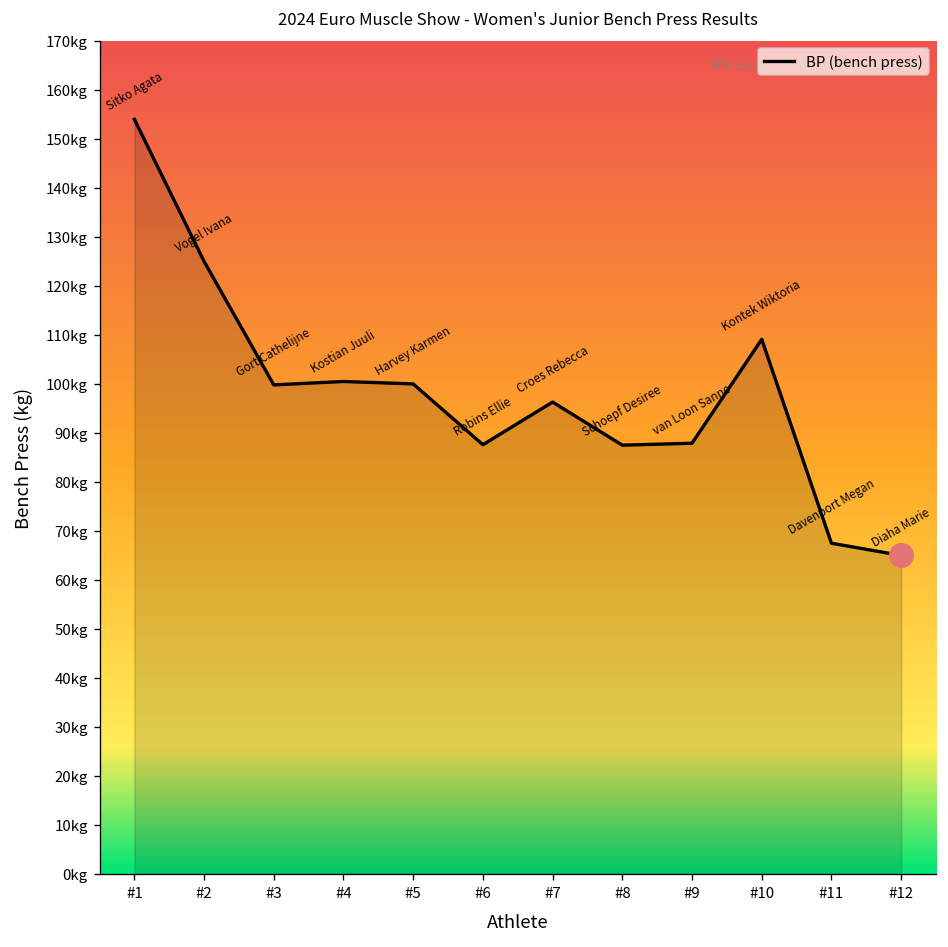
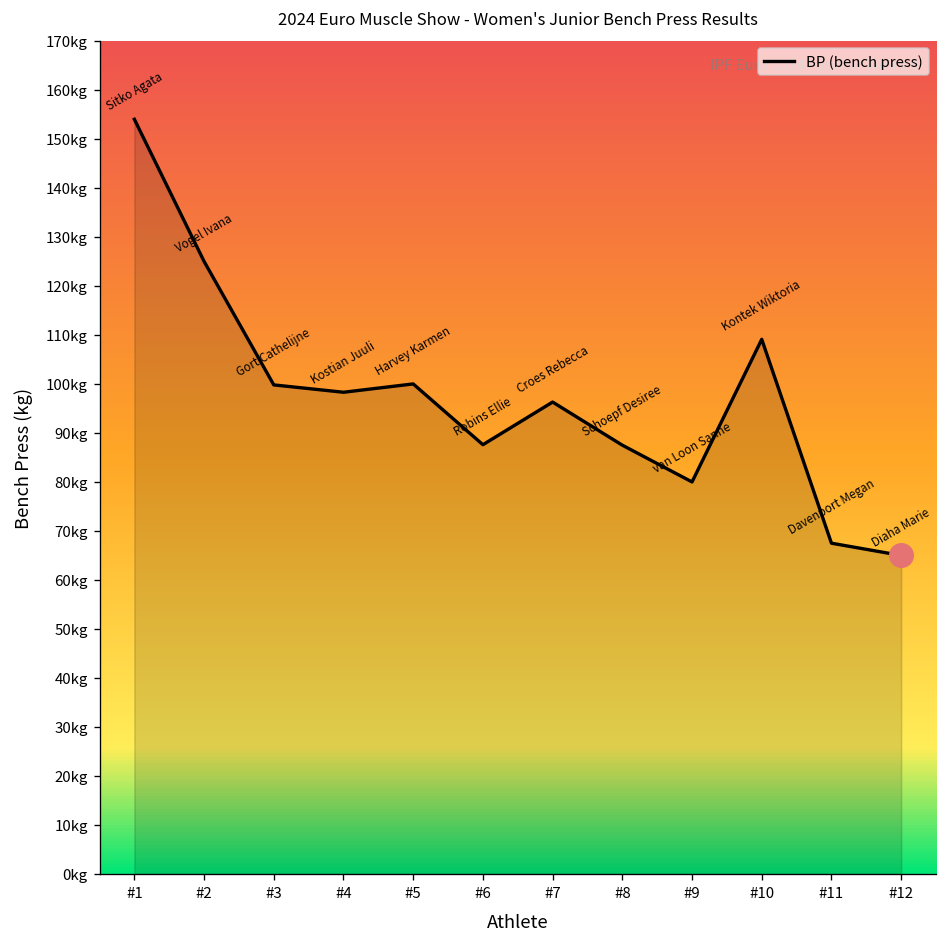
BP (bench press), #4: 101kg -> 98kg
BP (bench press), #9: 88kg -> 80kg
